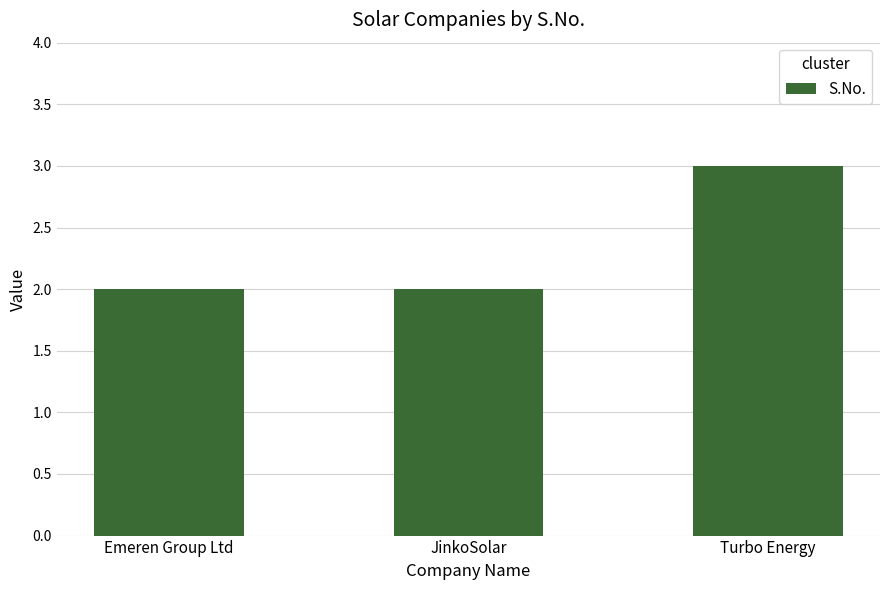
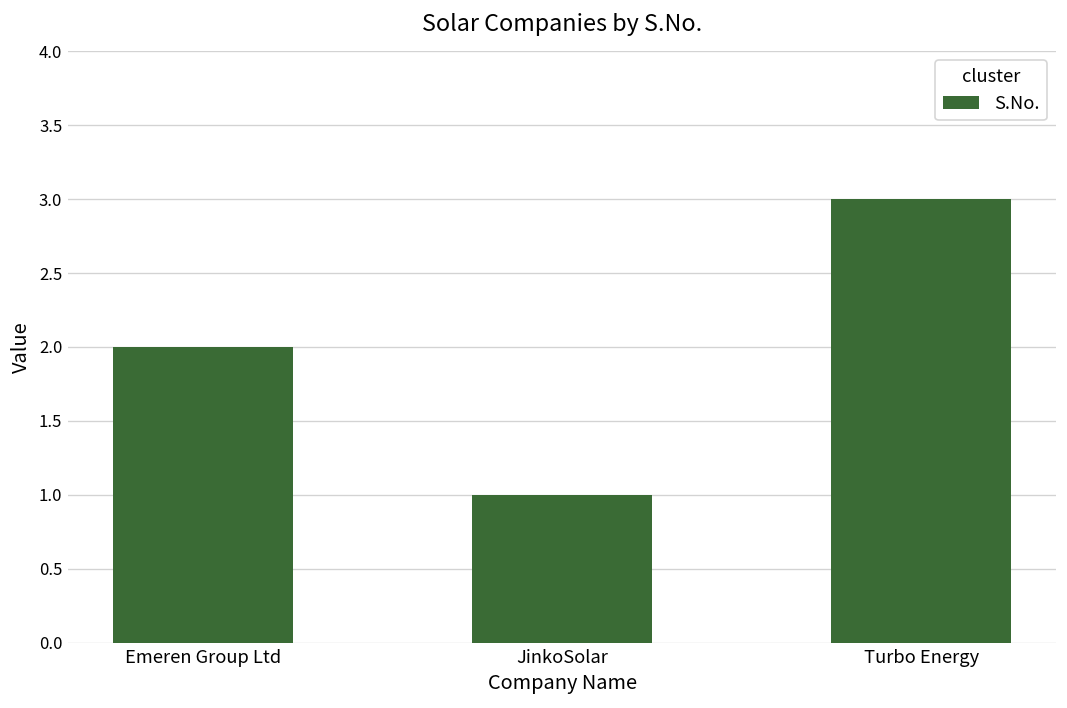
JinkoSolar: 2 -> 1
